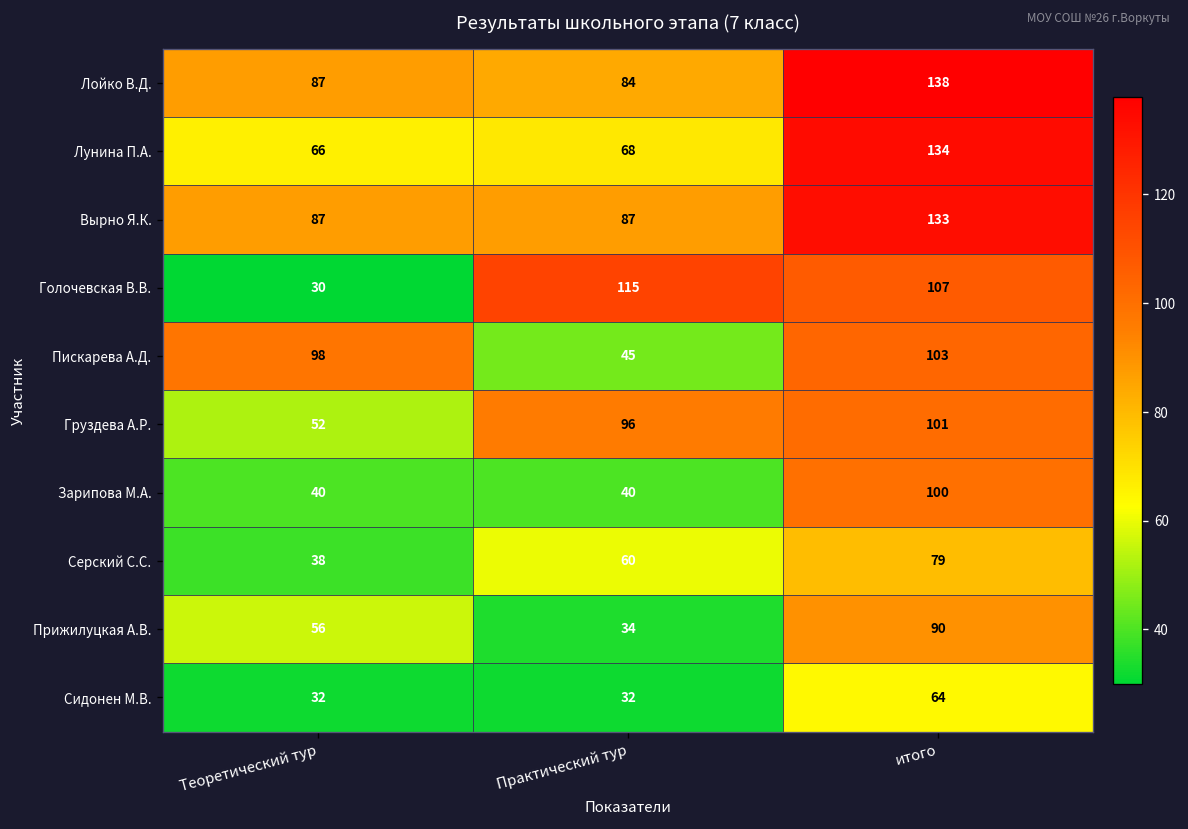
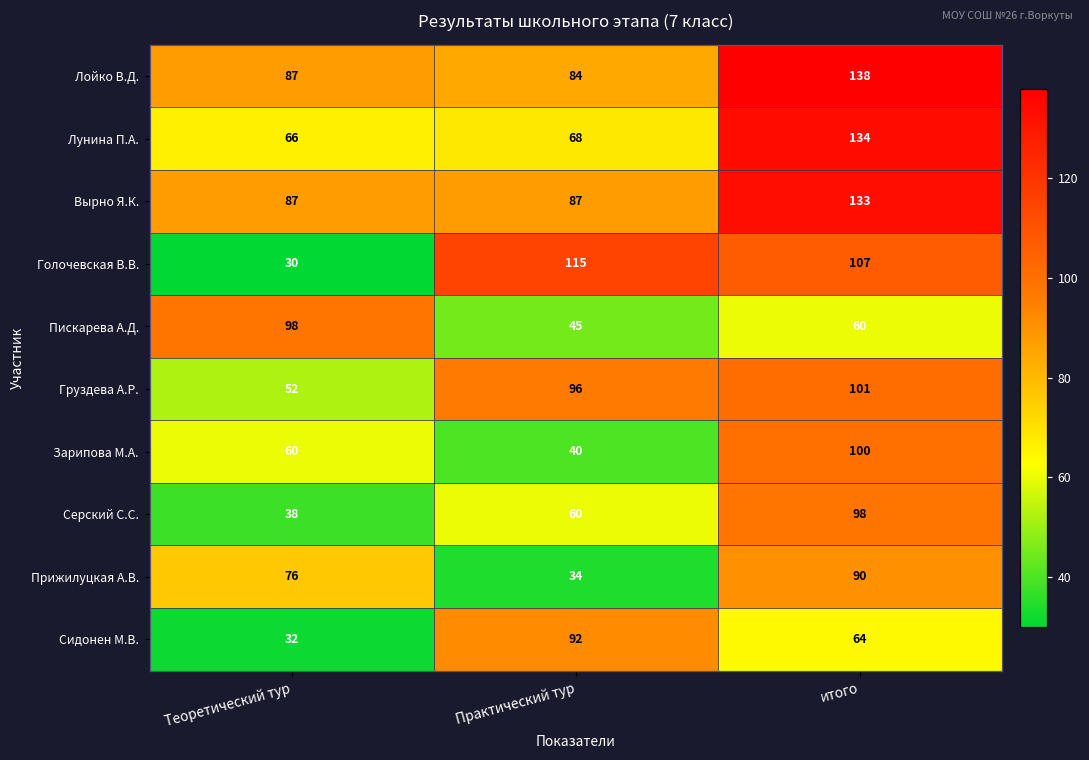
Пискарева А.Д., итого: 103 -> 60
Зарипова М.А., Теоретический тур: 40 -> 60
Серский С.С., итого: 79 -> 98
Прижилуцкая А.В., Теоретический тур: 56 -> 76
Сидонен М.В., Практический тур: 32 -> 92
